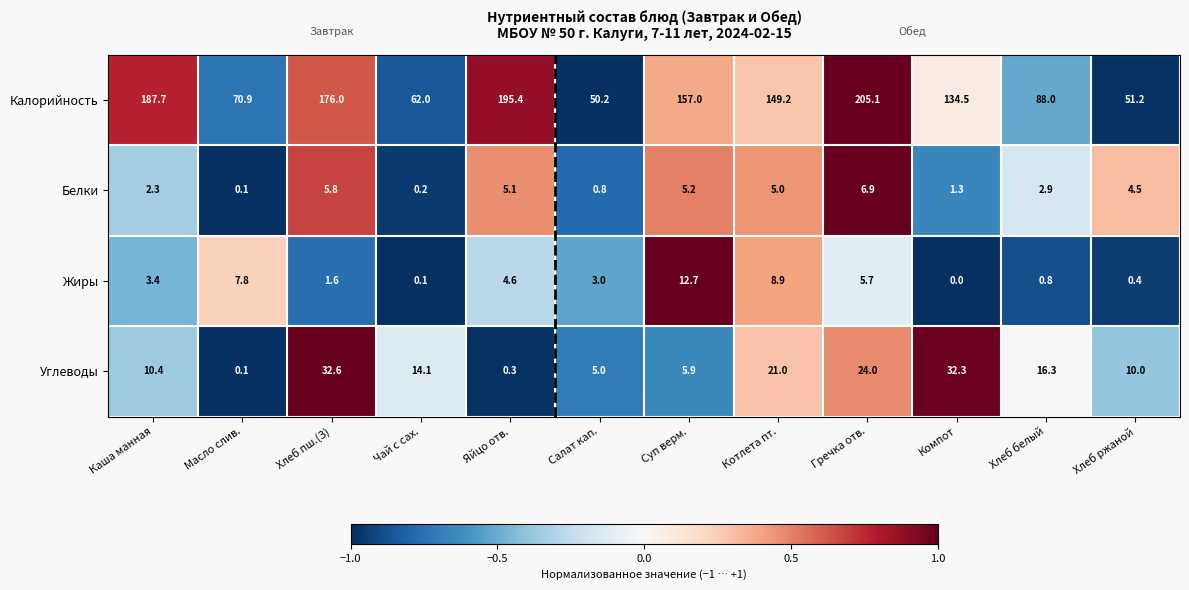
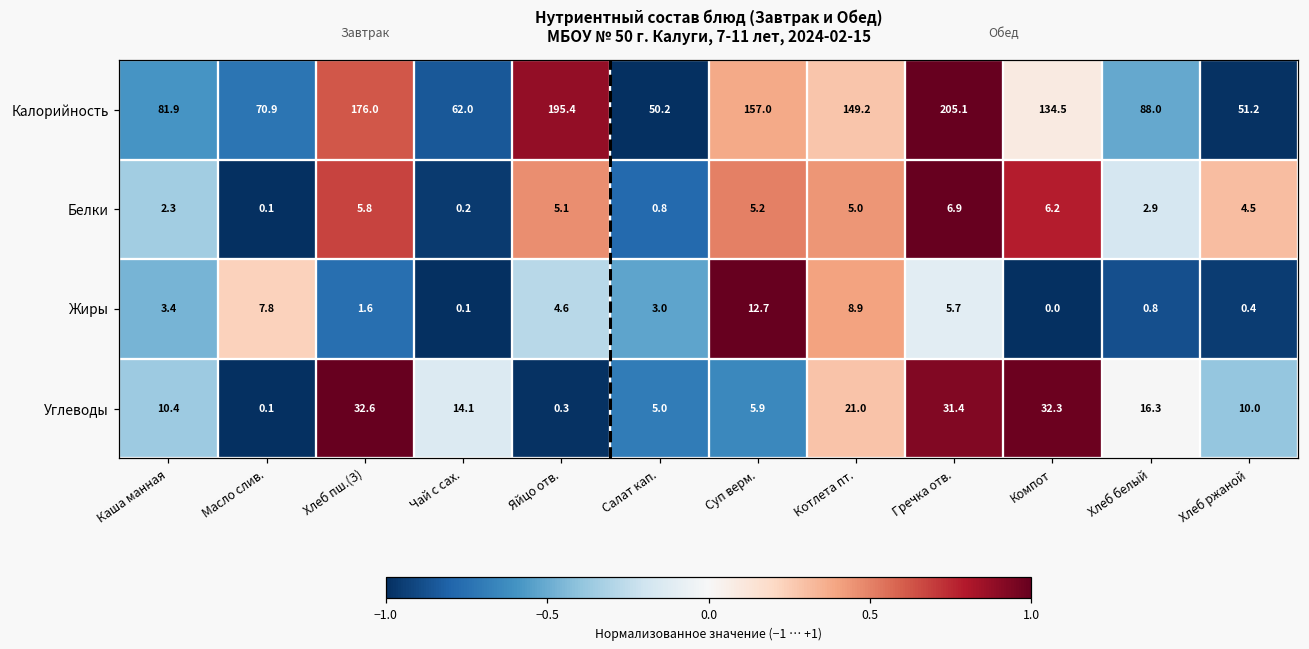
Калорийность, Каша манная: 187.7 -> 81.9
Белки, Компот: 1.3 -> 6.2
Углеводы, Гречка отв.: 24.0 -> 31.4
